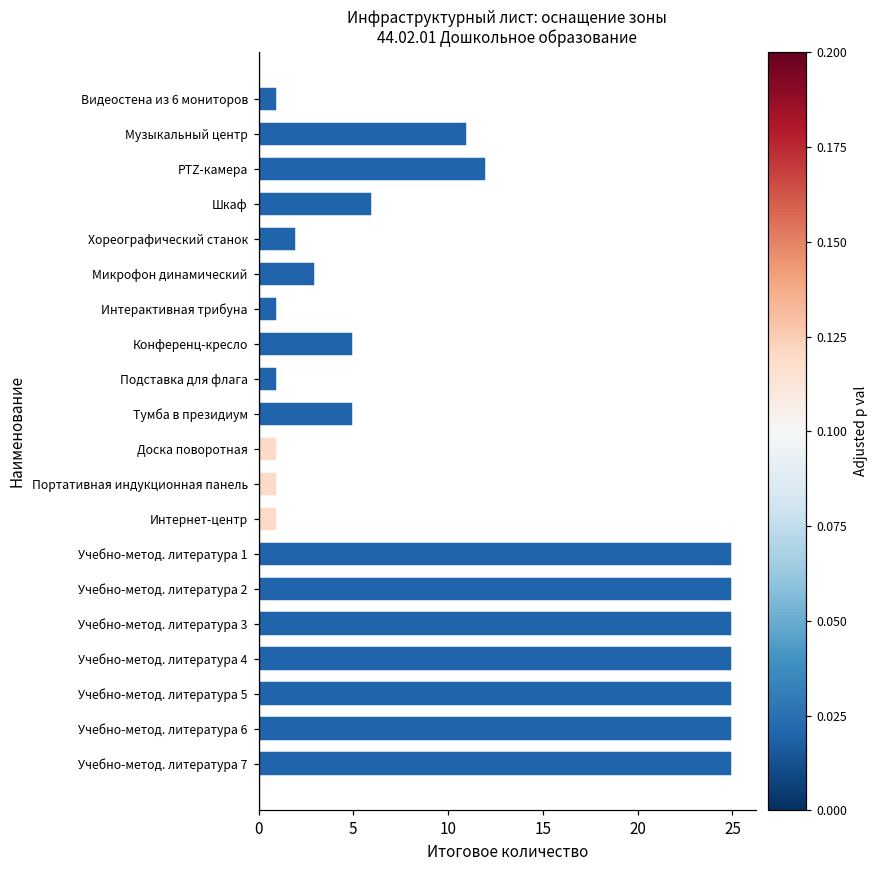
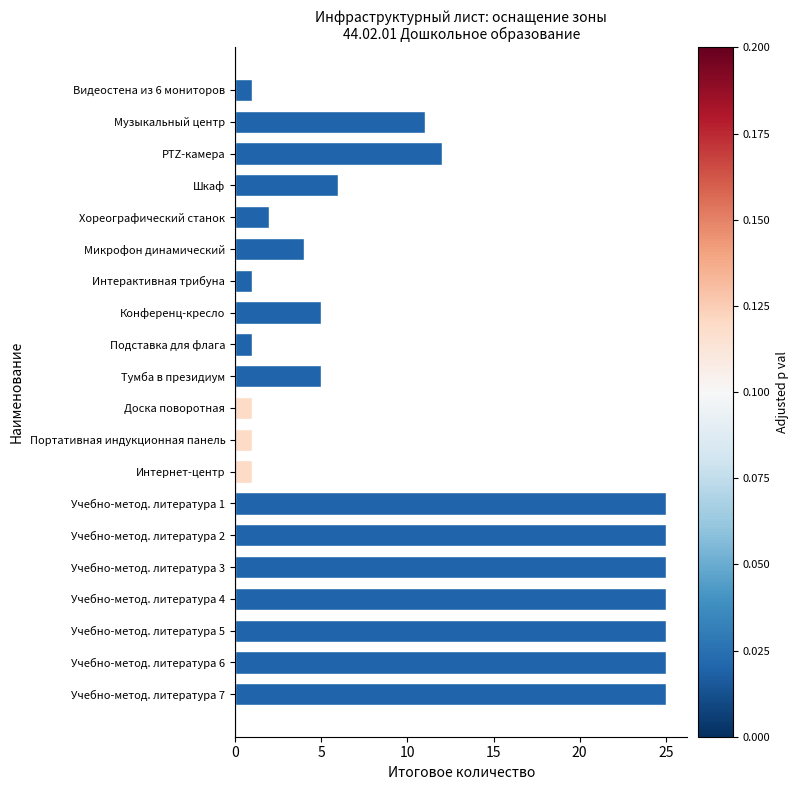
Микрофон динамический: 3 -> 4
